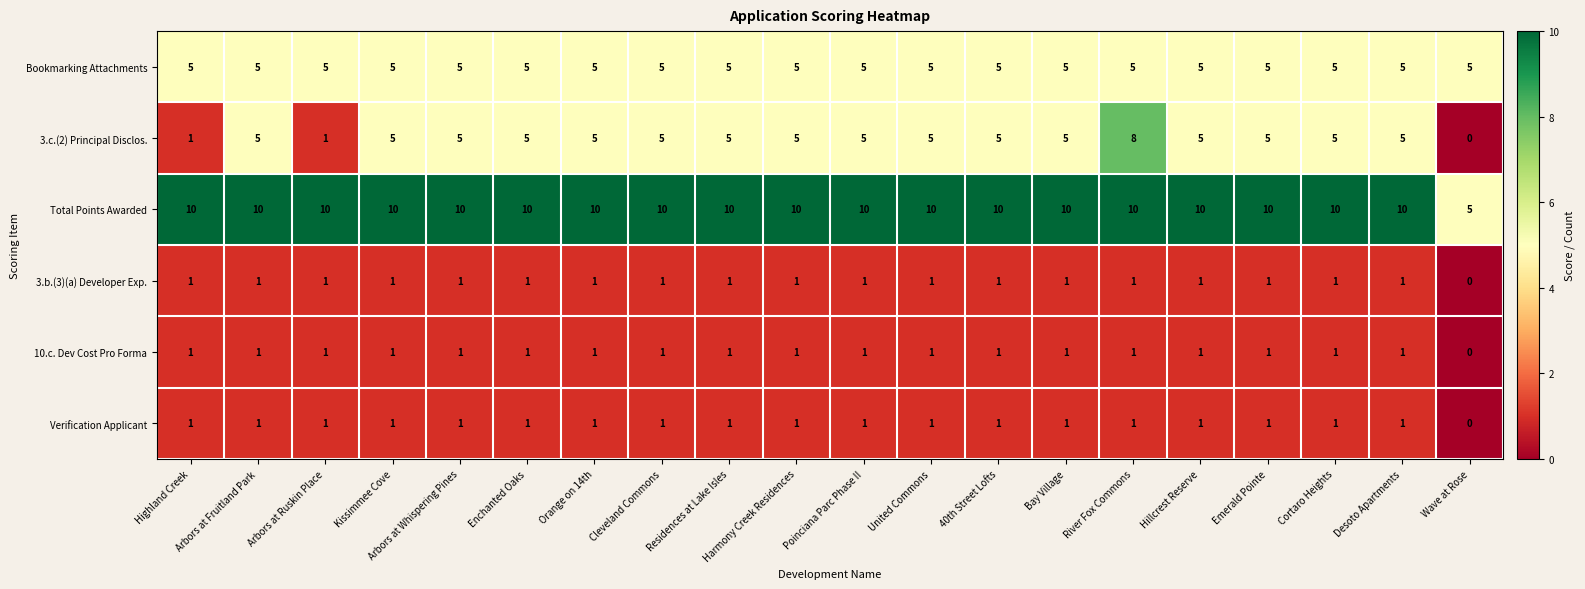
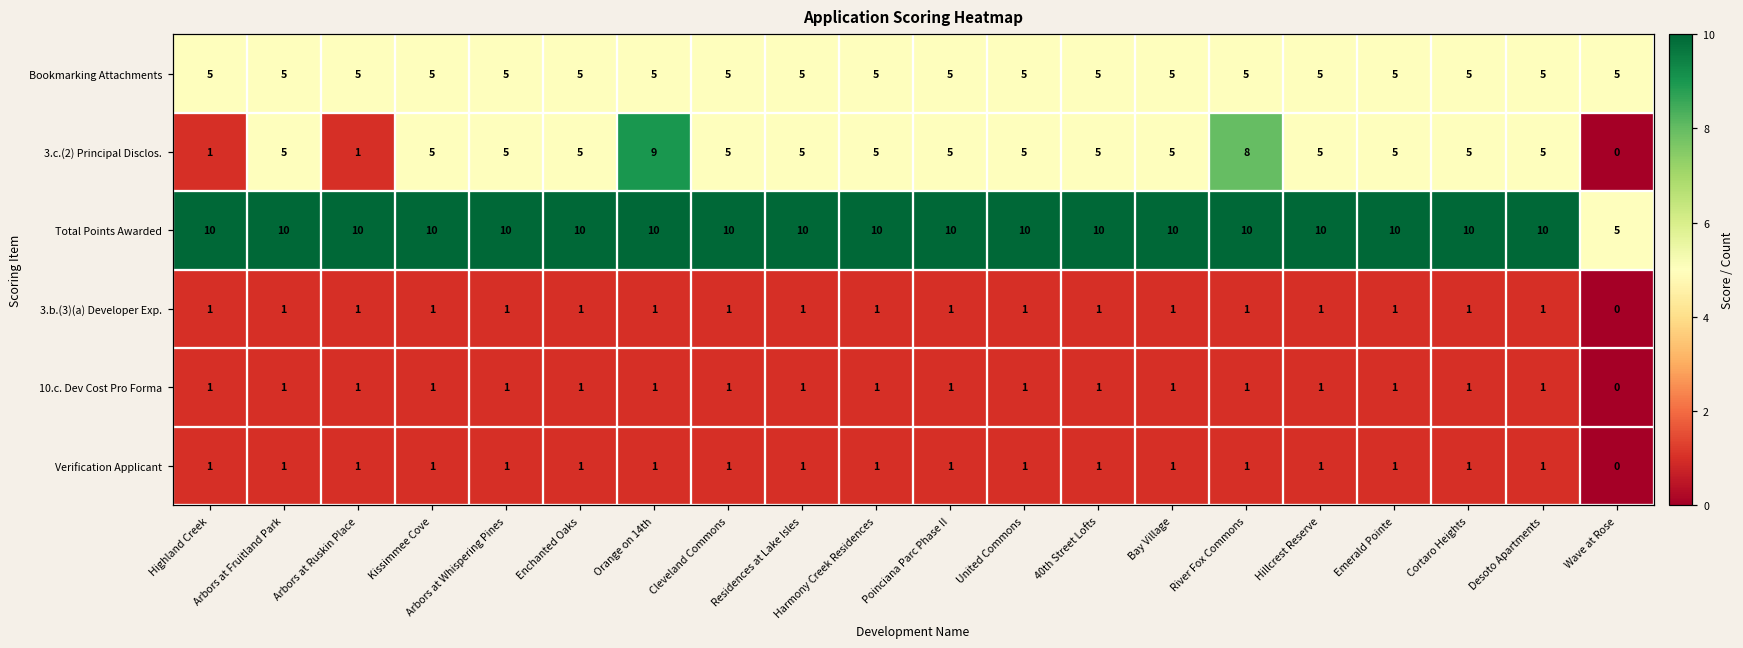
3.c.(2) Principal Disclos., Orange on 14th: 5 -> 9
